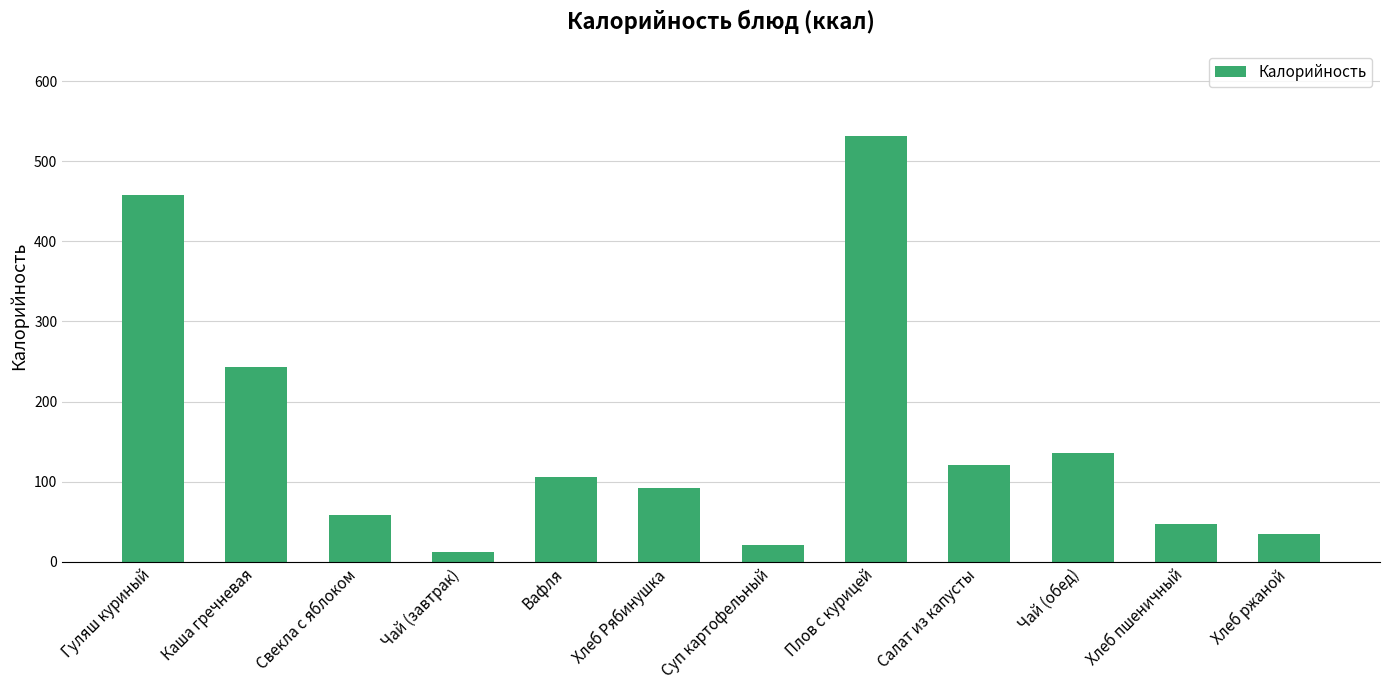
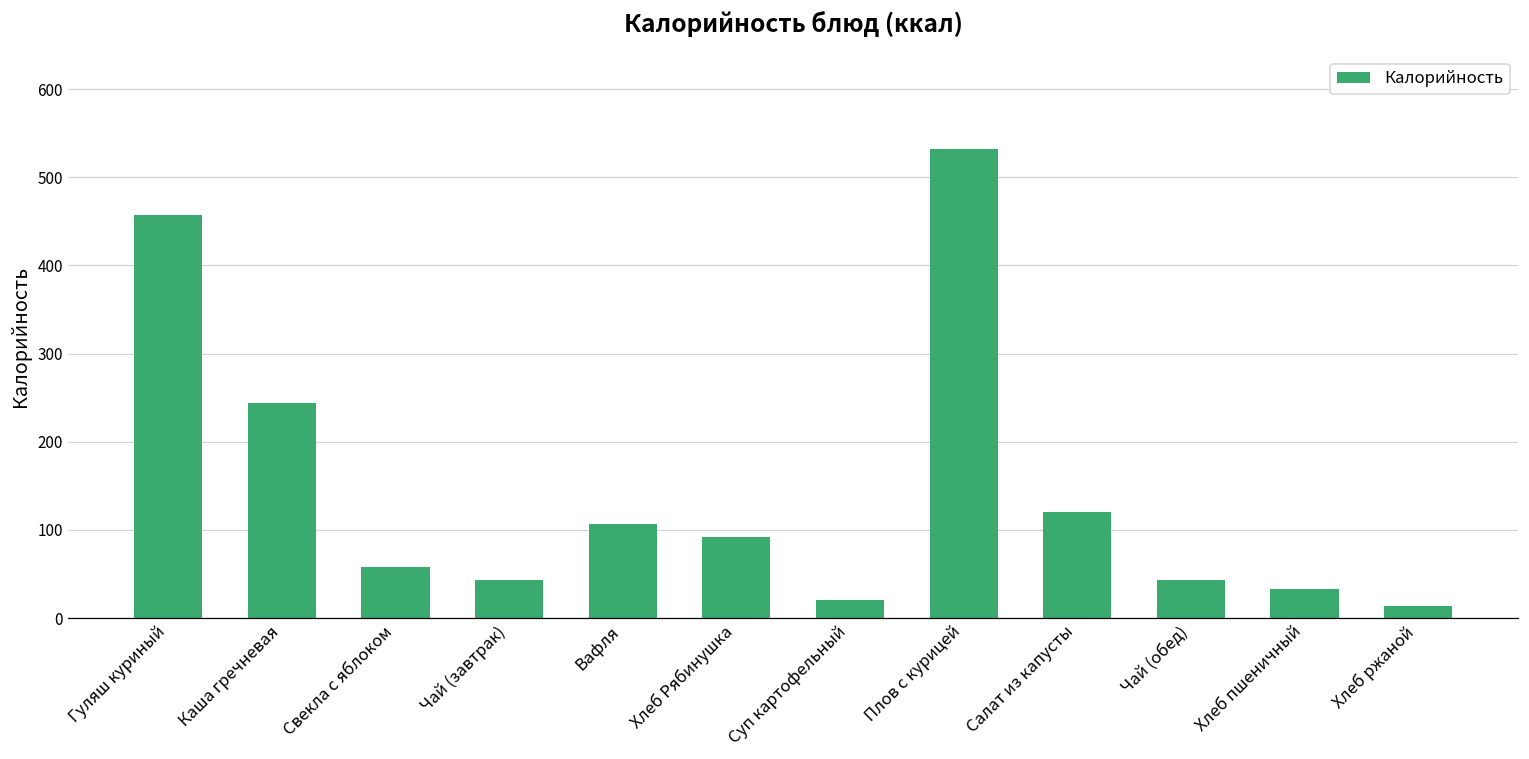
Чай (завтрак): 10 -> 40
Чай (обед): 140 -> 40
Хлеб пшеничный: 50 -> 30
Хлеб ржаной: 30 -> 10
